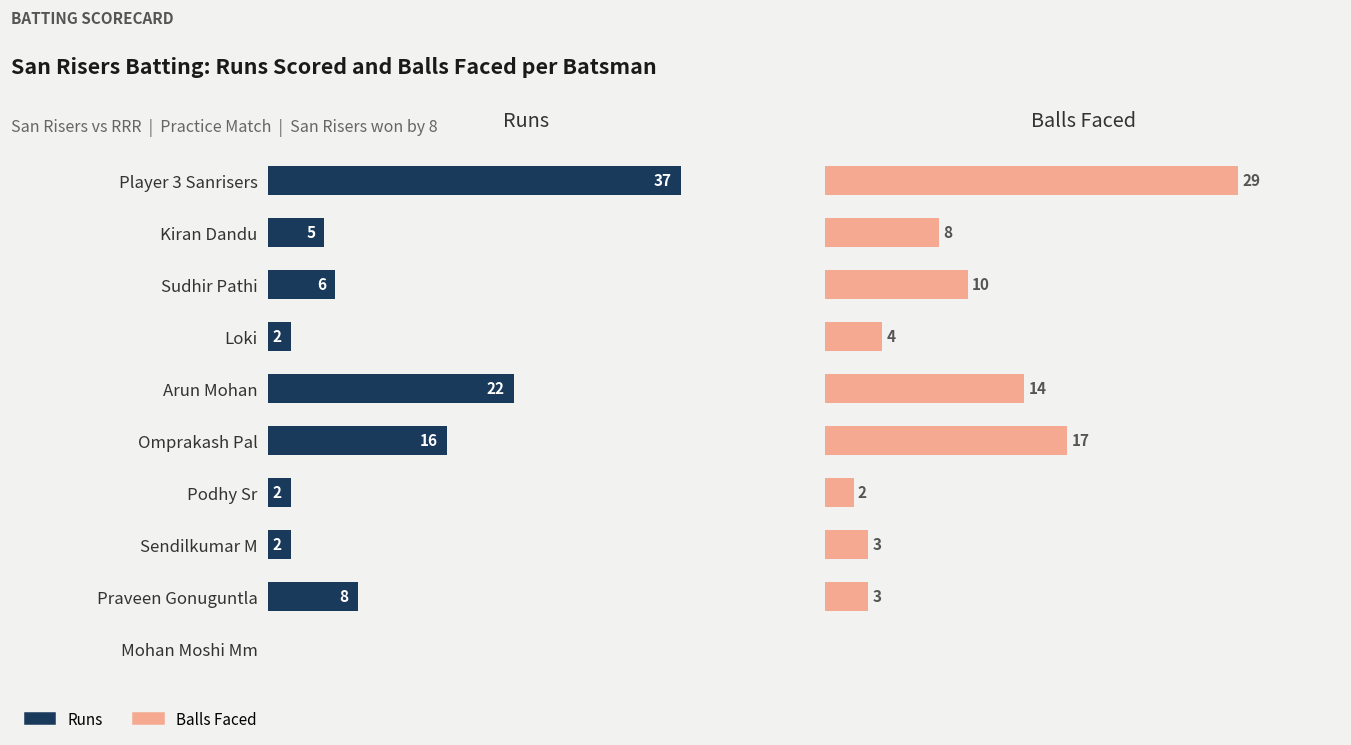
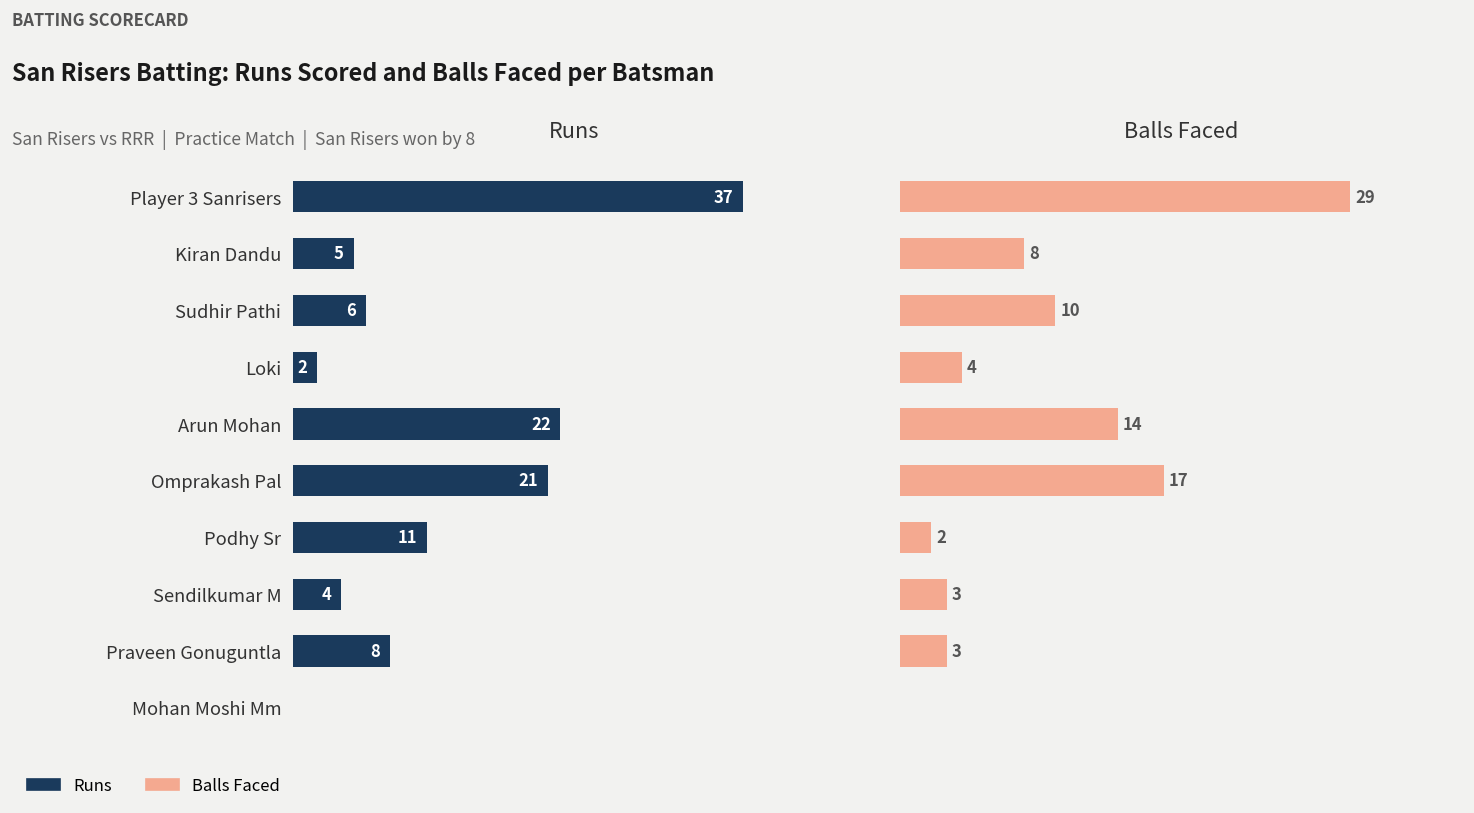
Runs, Omprakash Pal: 16 -> 21
Runs, Podhy Sr: 2 -> 11
Runs, Sendilkumar M: 2 -> 4
